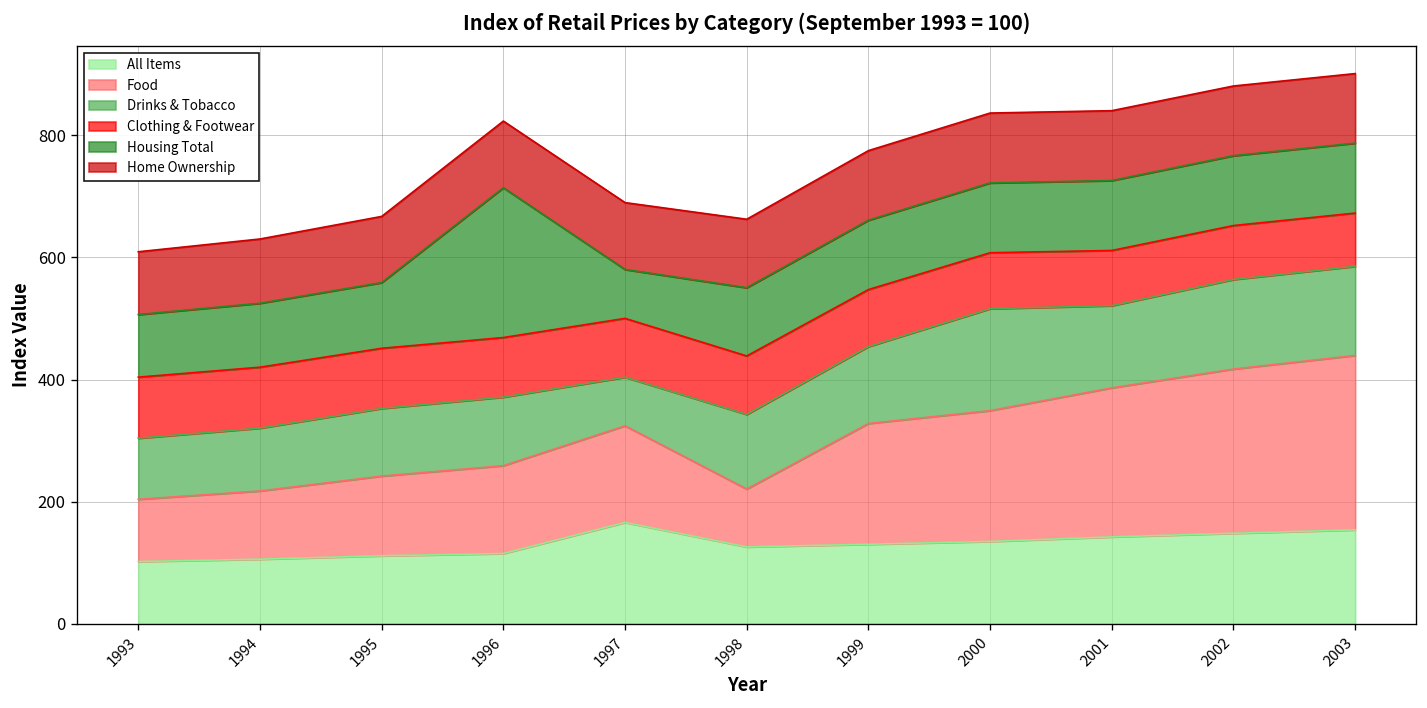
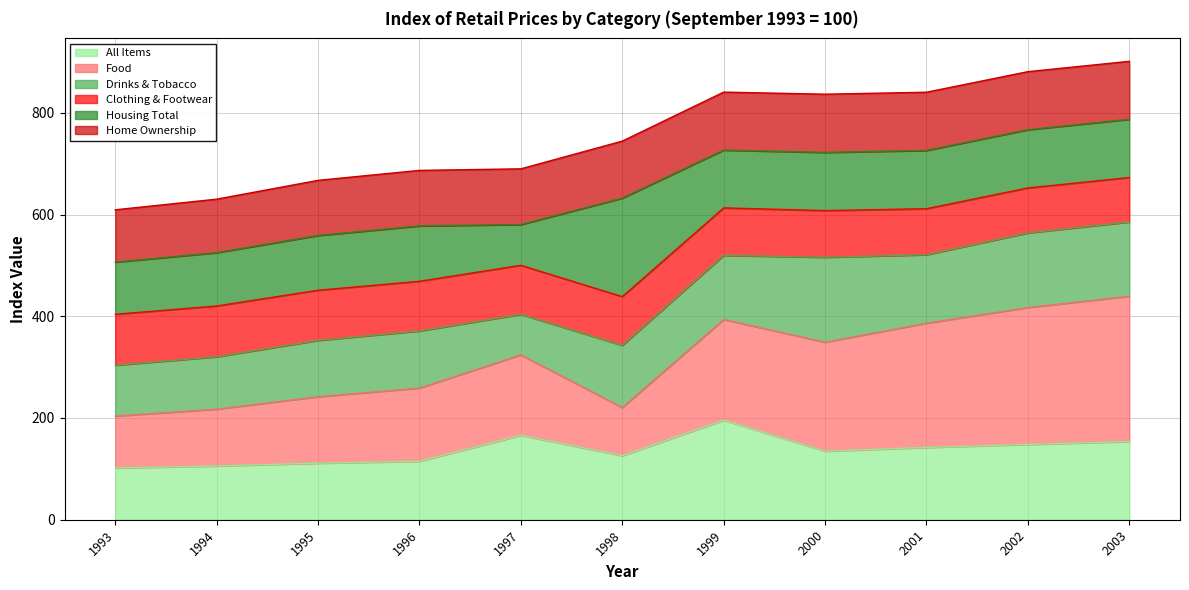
Housing Total, 1996: 250 -> 110
Housing Total, 1998: 110 -> 190
All Items, 1999: 130 -> 200
